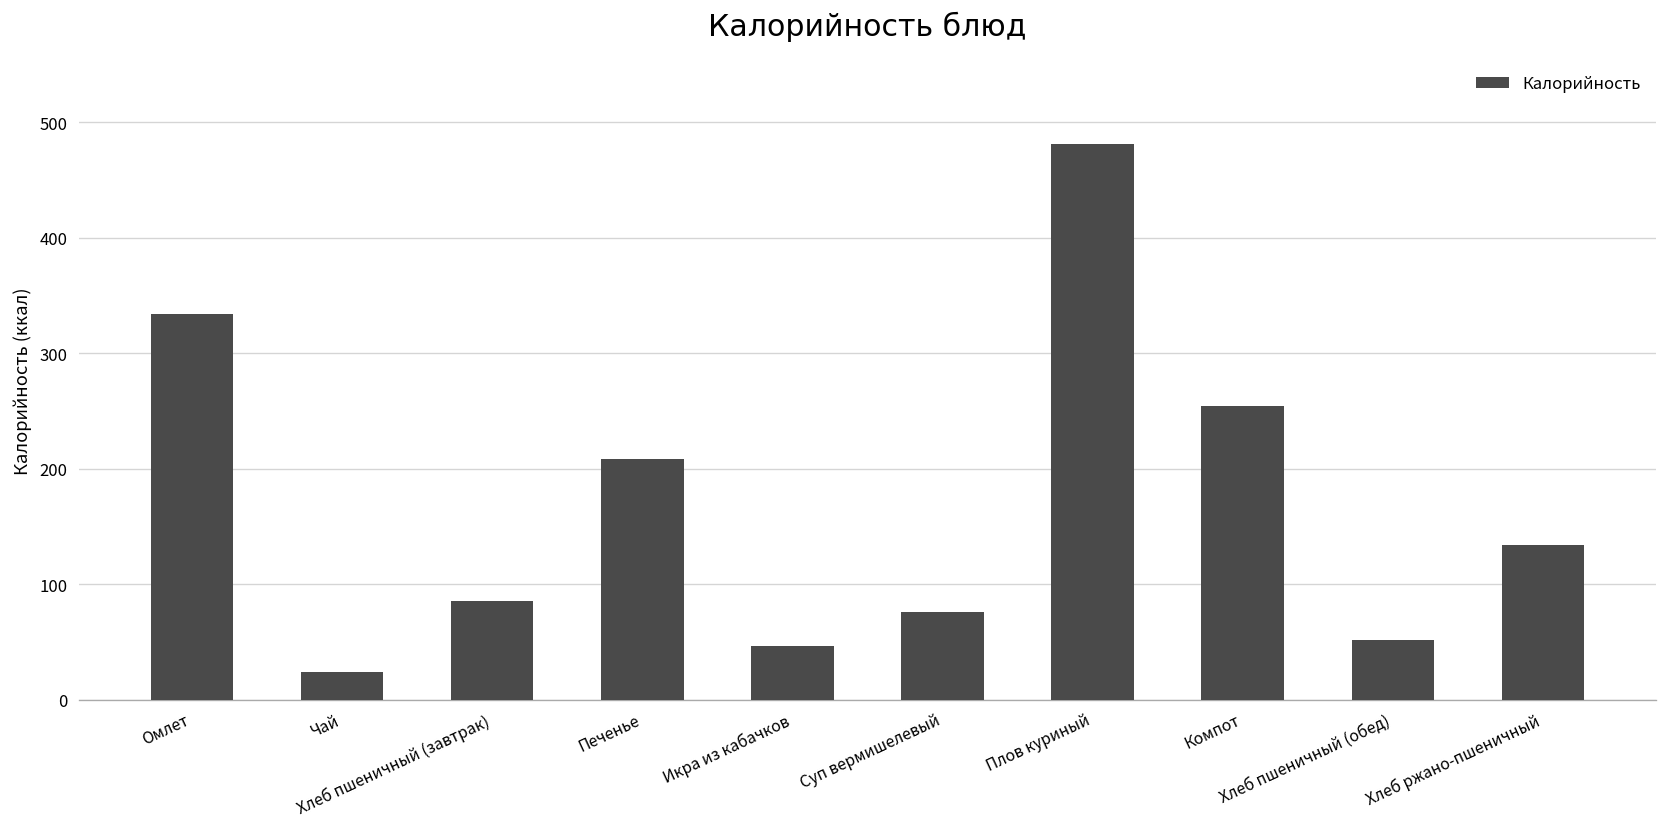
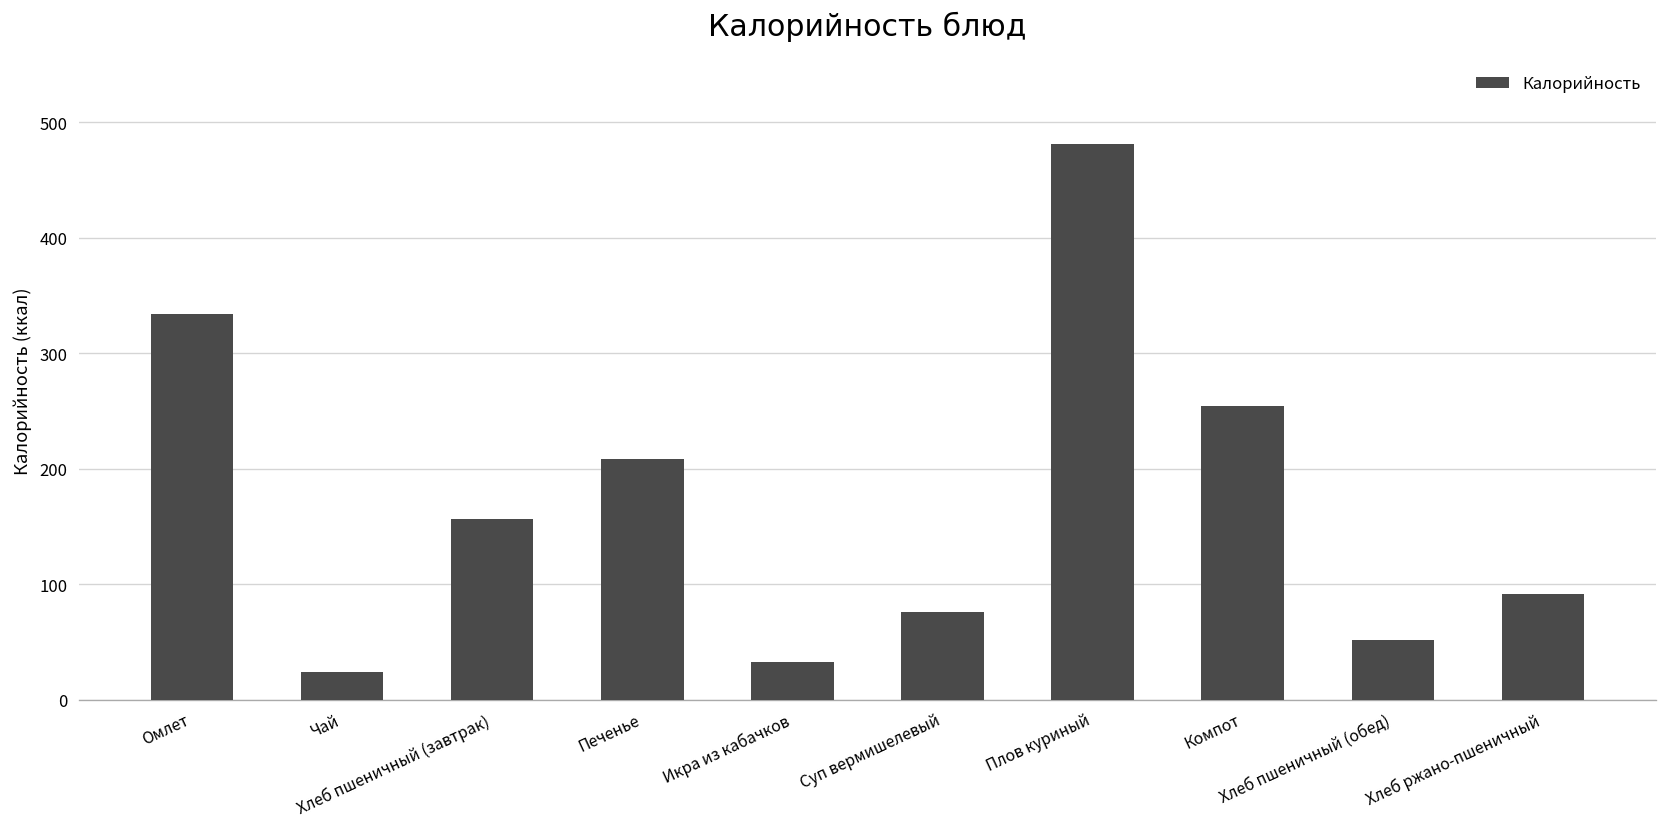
Хлеб пшеничный (завтрак): 90 -> 160
Икра из кабачков: 50 -> 30
Хлеб ржано-пшеничный: 130 -> 90
